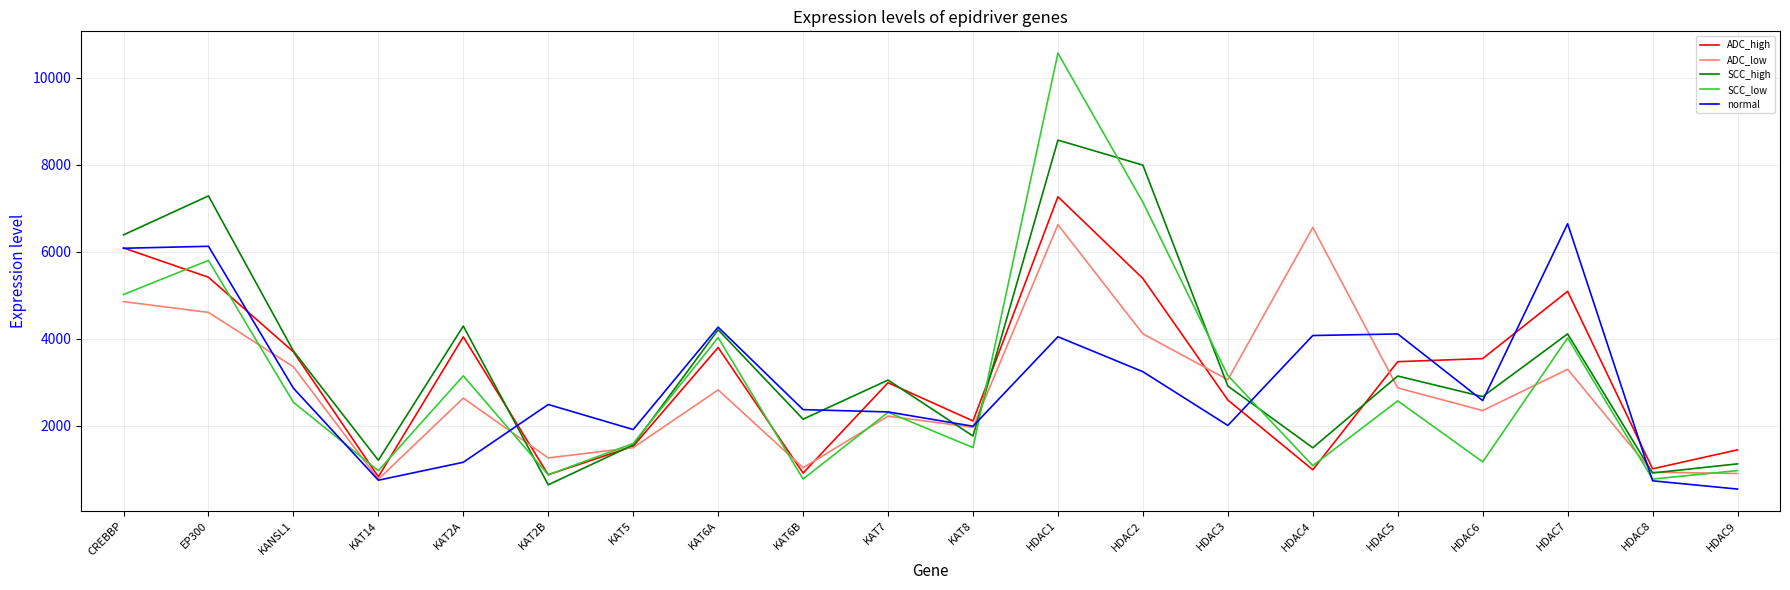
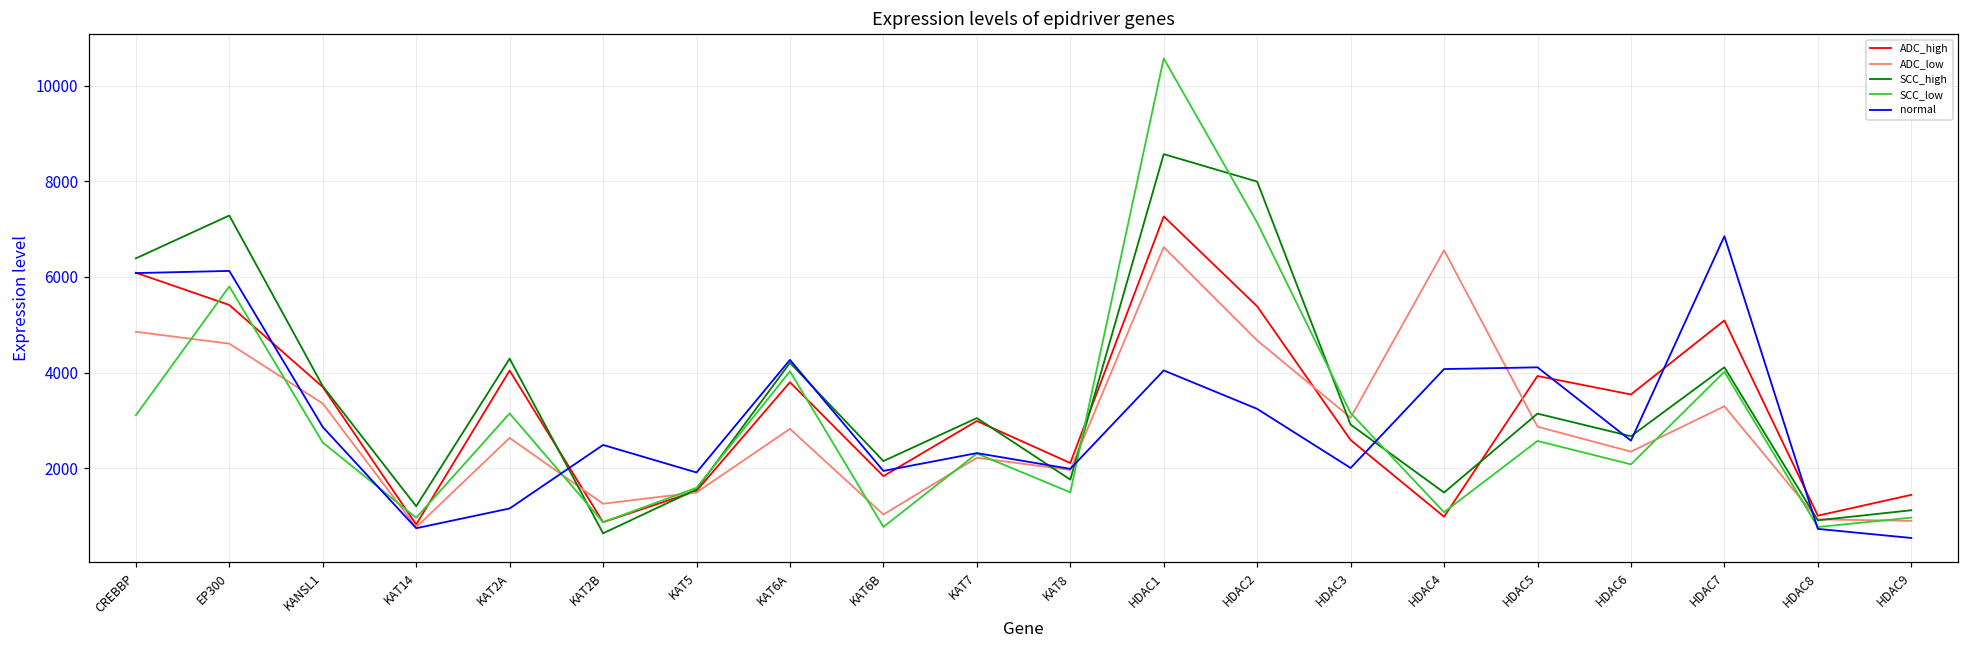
SCC_low, CREBBP: 5000 -> 3100
ADC_high, KAT6B: 900 -> 1800
normal, KAT6B: 2400 -> 1900
ADC_low, HDAC2: 4100 -> 4700
ADC_high, HDAC5: 3500 -> 3900
SCC_low, HDAC6: 1200 -> 2100
normal, HDAC7: 6600 -> 6900
